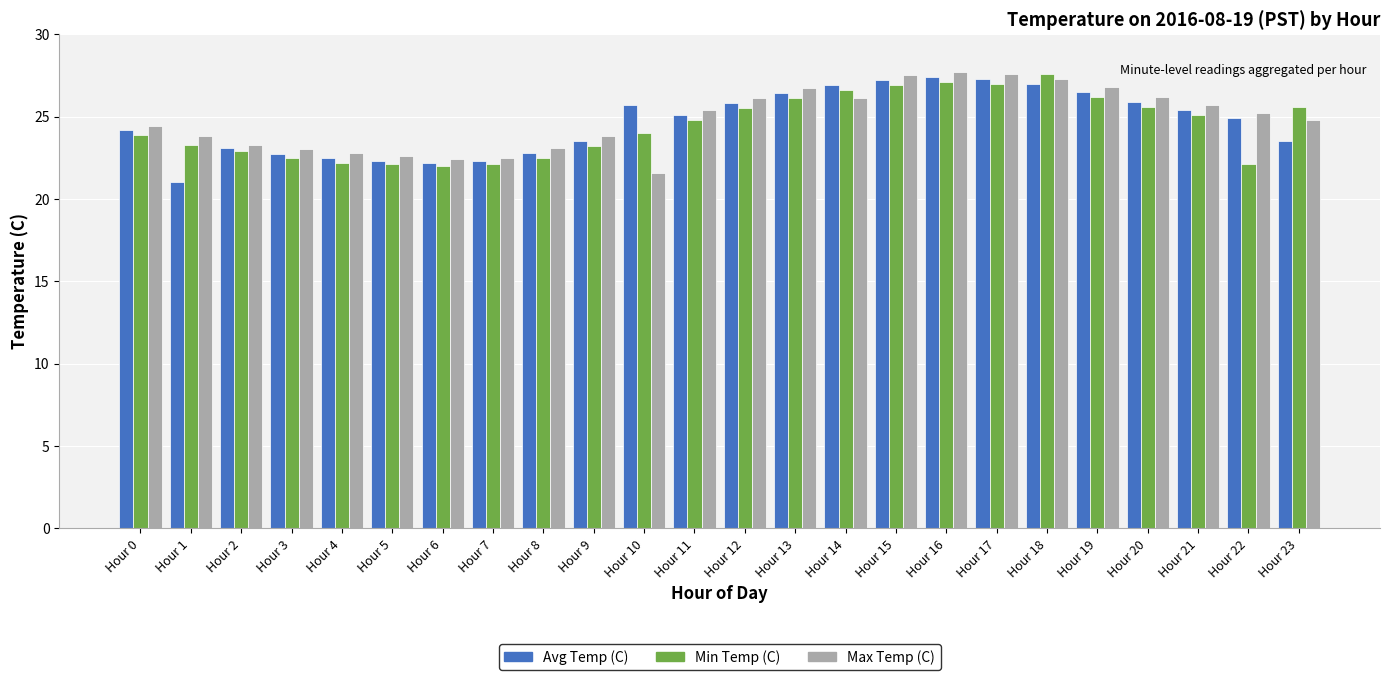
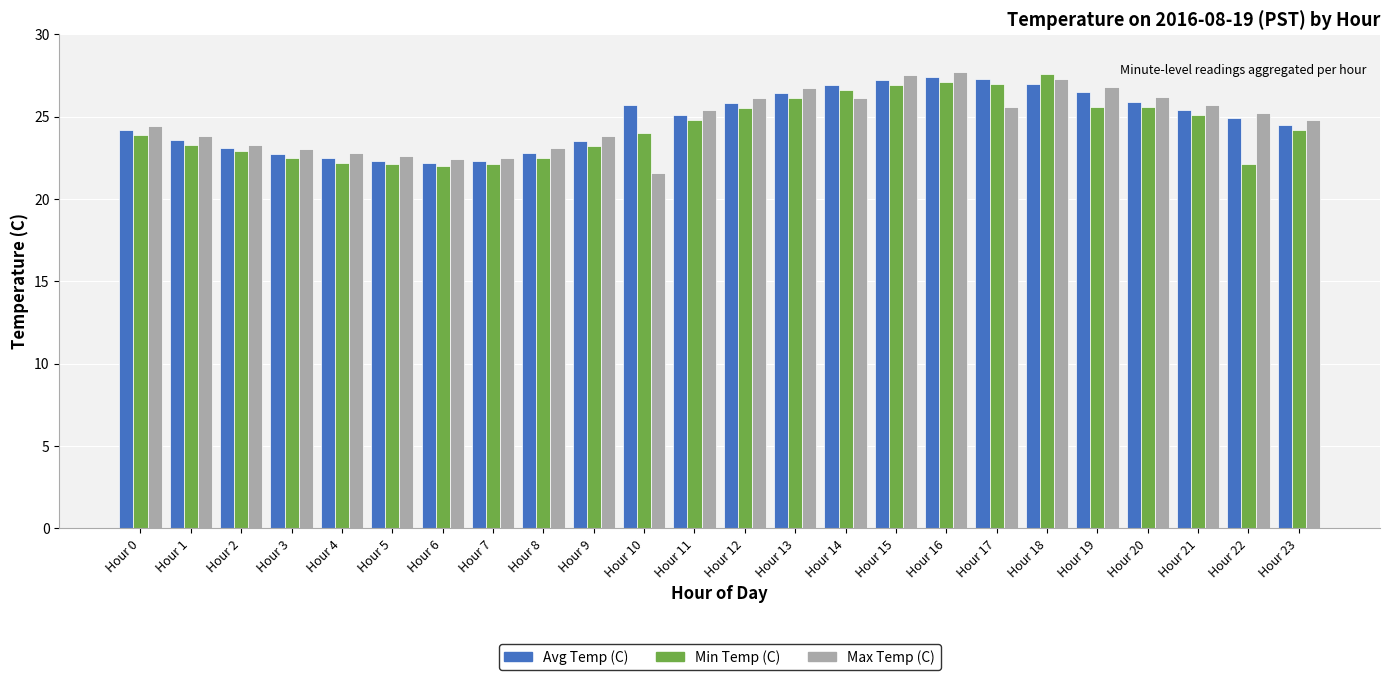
Avg Temp (C), Hour 1: 21.1 -> 23.6
Max Temp (C), Hour 17: 27.6 -> 25.6
Min Temp (C), Hour 19: 26.2 -> 25.6
Avg Temp (C), Hour 23: 23.5 -> 24.5
Min Temp (C), Hour 23: 25.6 -> 24.2
